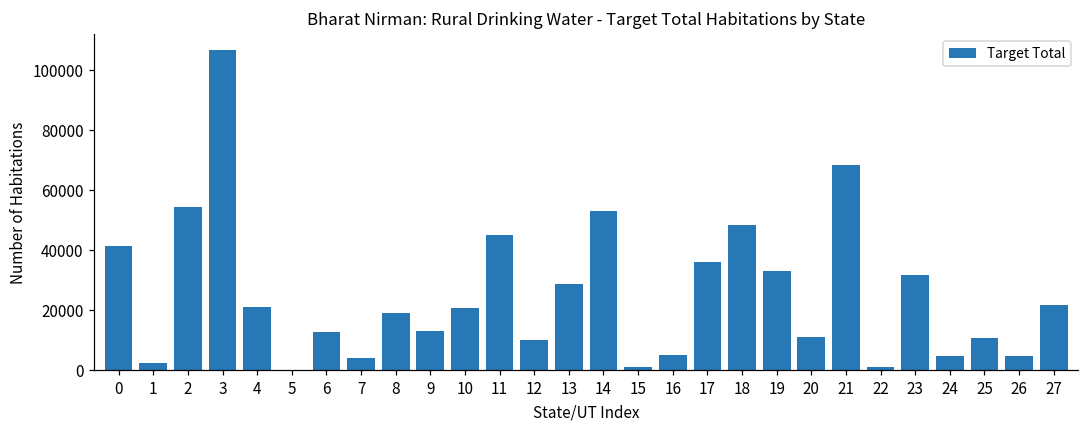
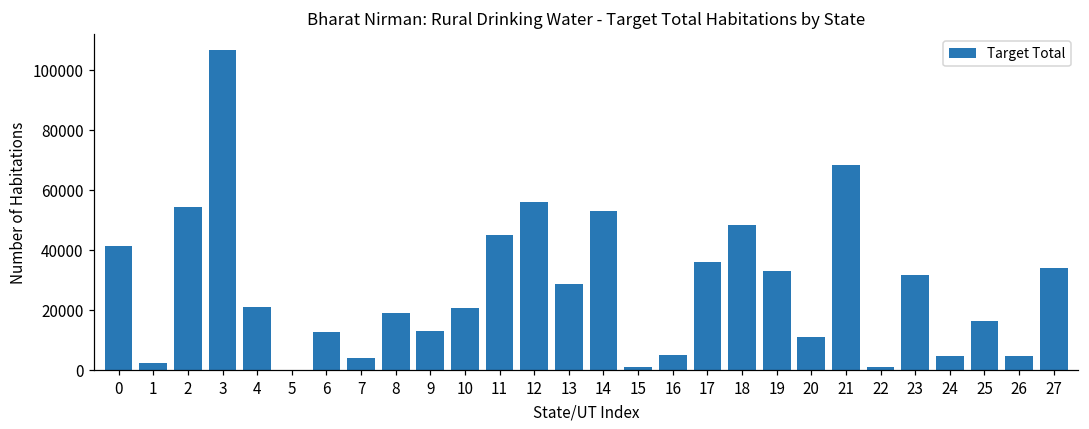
12: 10000 -> 56000
25: 11000 -> 16000
27: 22000 -> 34000
